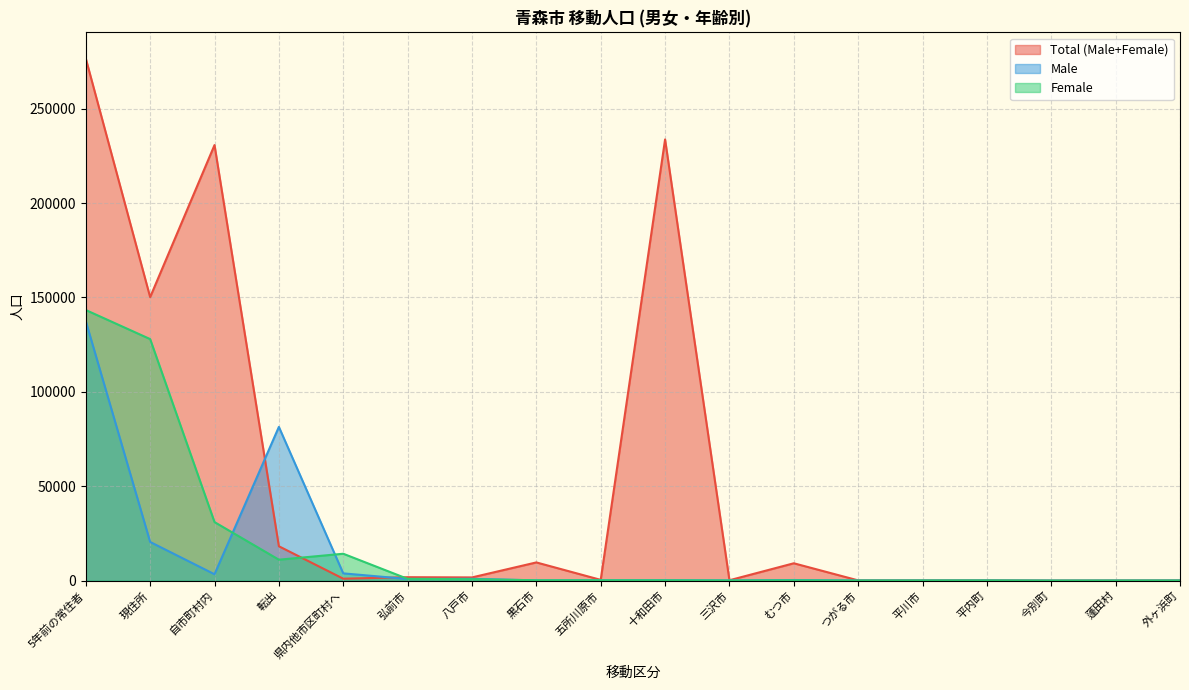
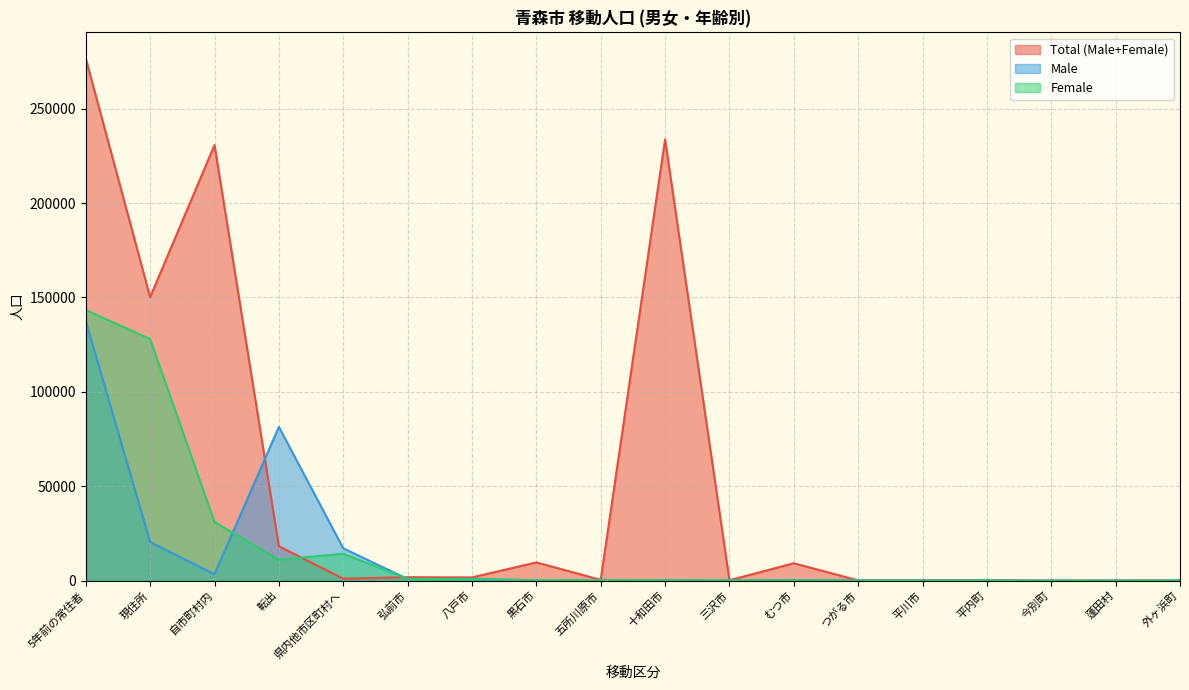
Male, 県内他市区町村へ: 4000 -> 17000
